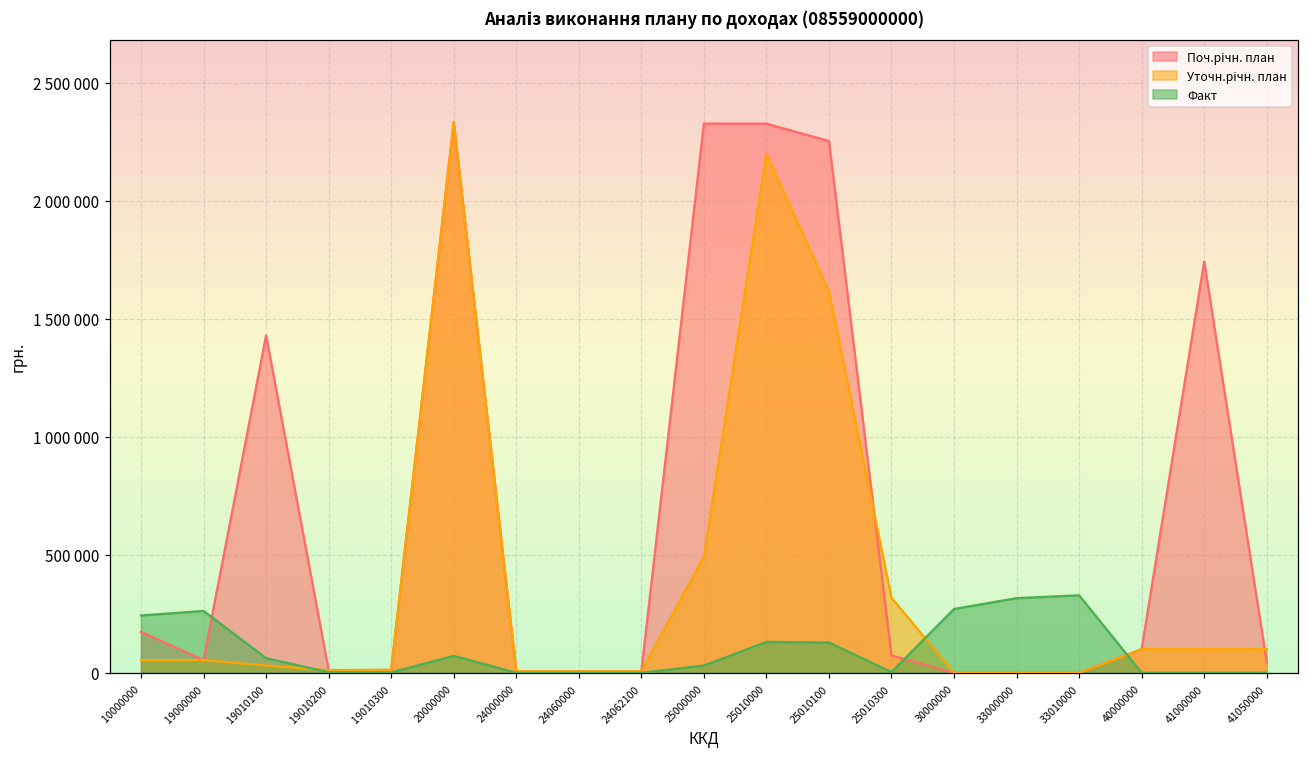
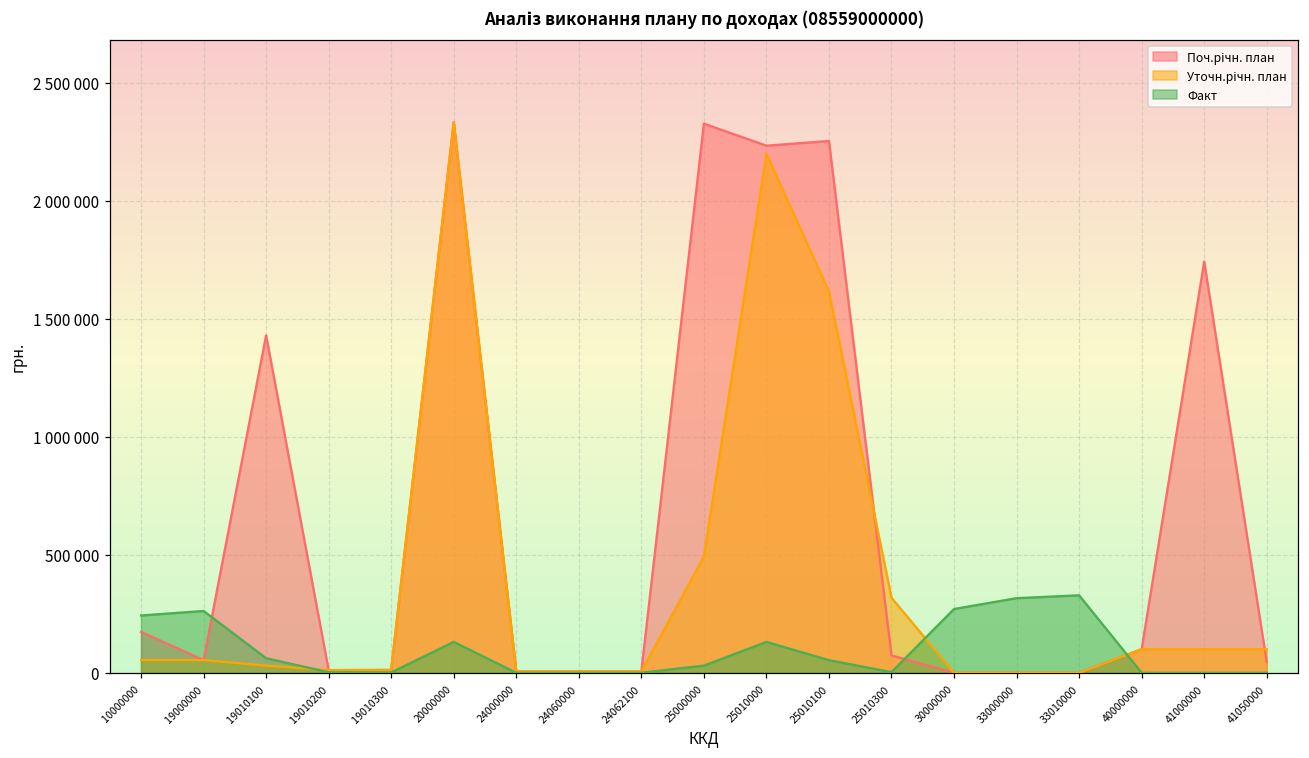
Факт, 20000000: 70000 -> 130000
Поч.річн. план, 25010000: 2330000 -> 2230000
Факт, 25010100: 130000 -> 50000
